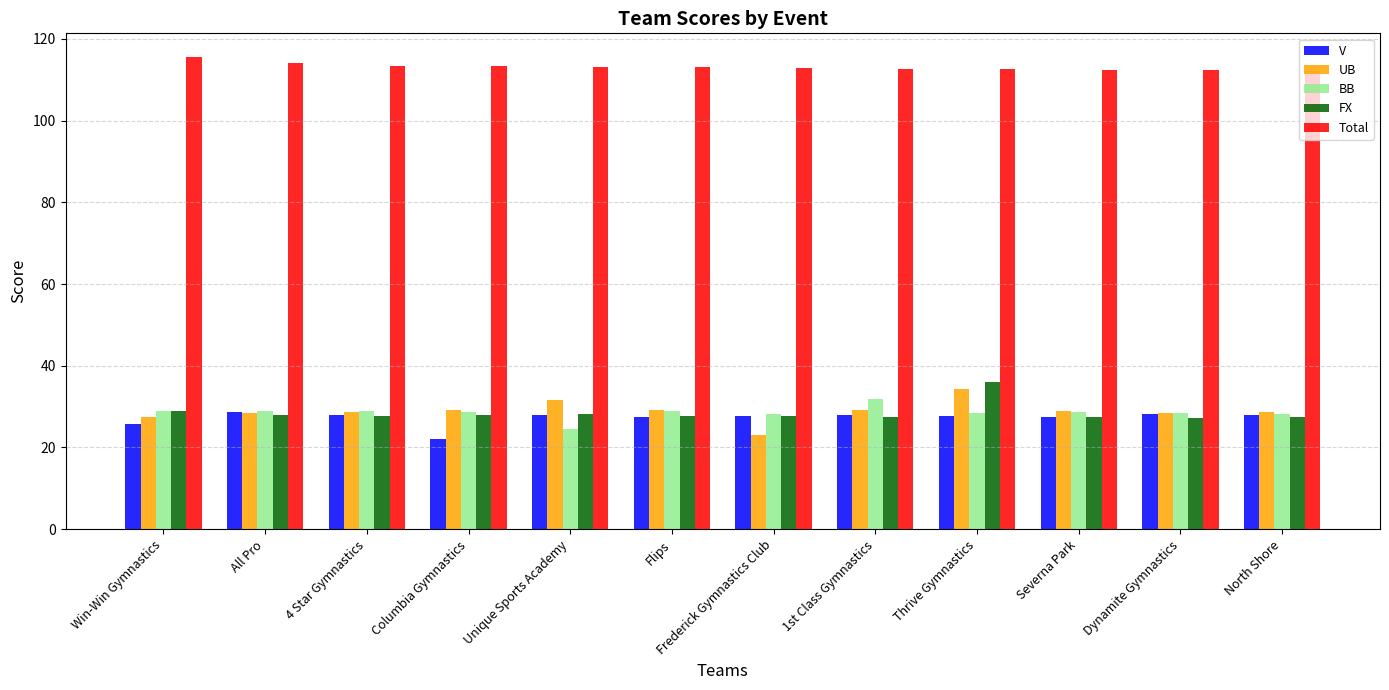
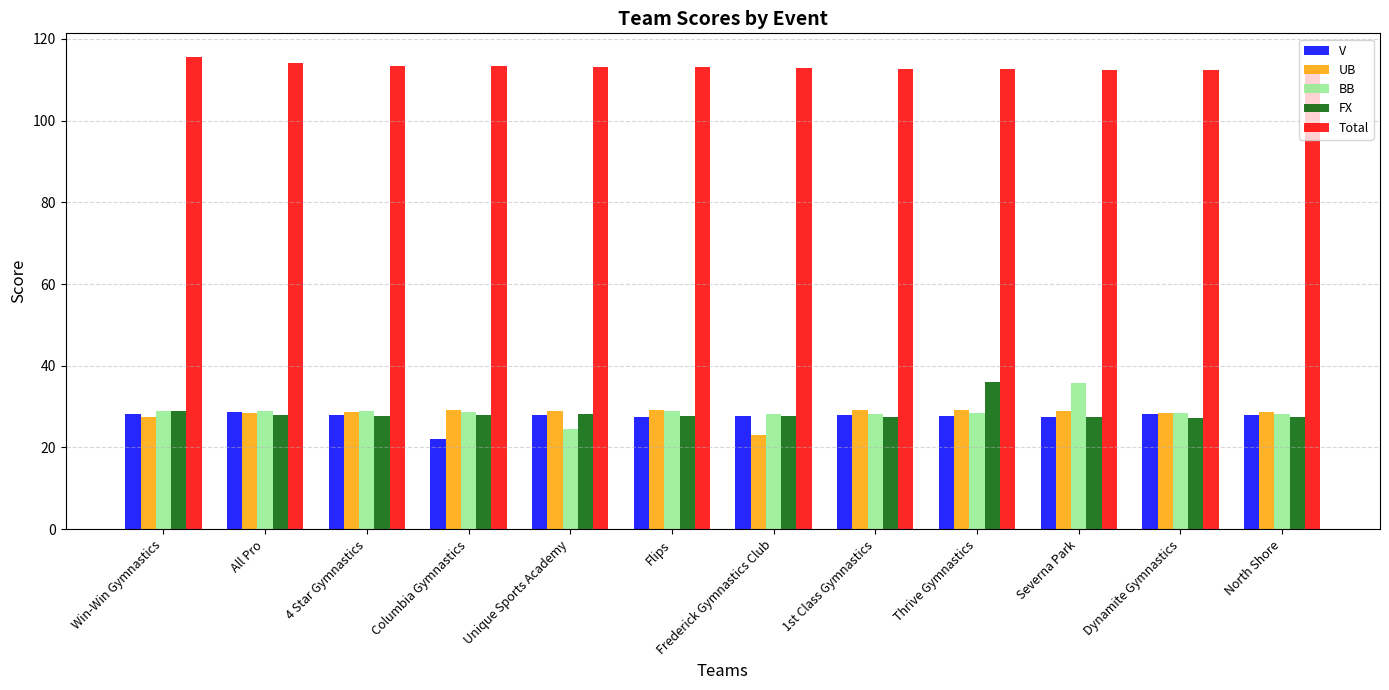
V, Win-Win Gymnastics: 26 -> 28
UB, Unique Sports Academy: 32 -> 29
BB, 1st Class Gymnastics: 32 -> 28
UB, Thrive Gymnastics: 34 -> 29
BB, Severna Park: 29 -> 36
